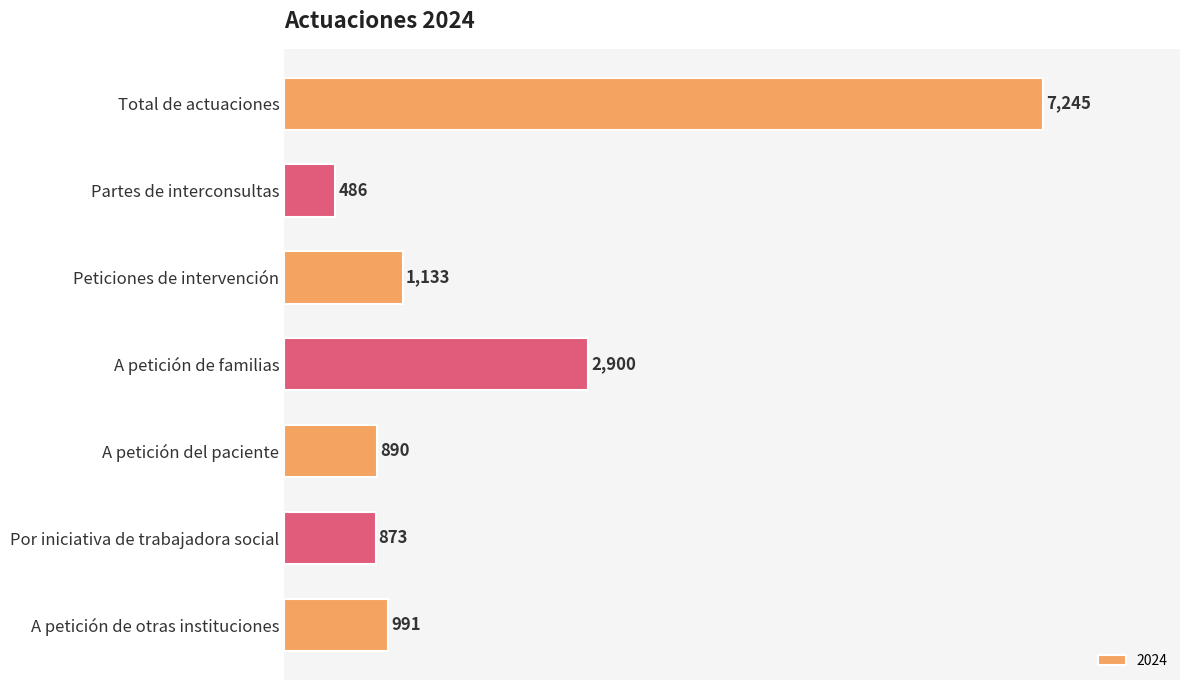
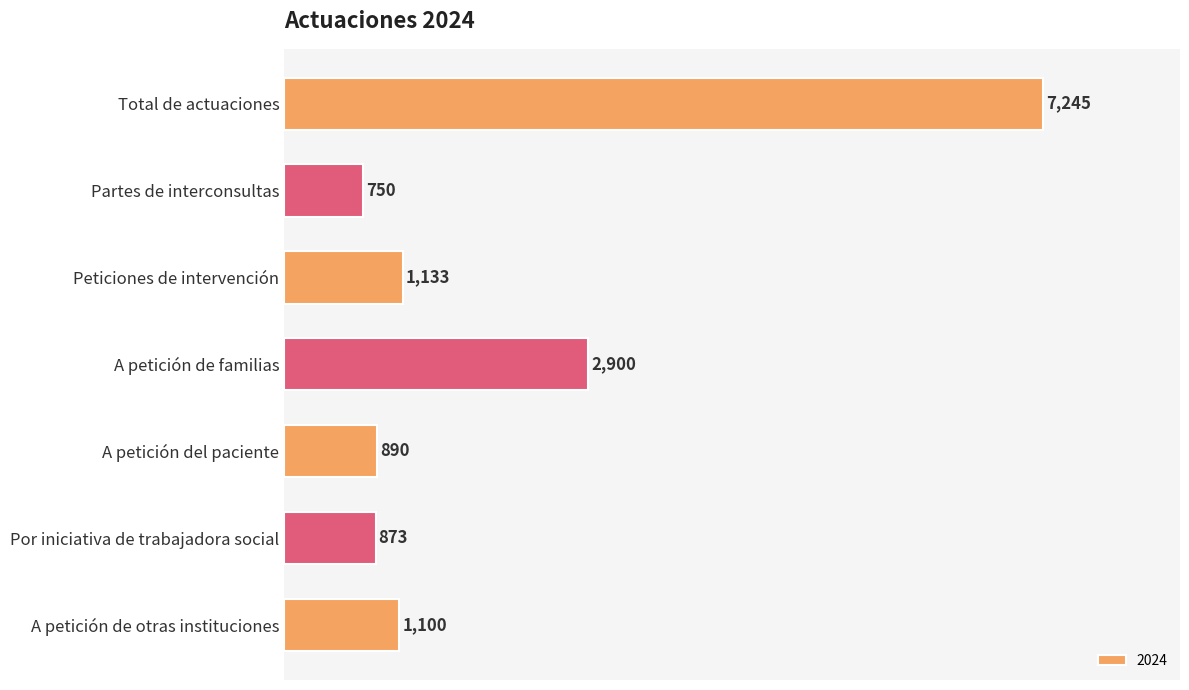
Partes de interconsultas: 486 -> 750
A petición de otras instituciones: 991 -> 1,100
